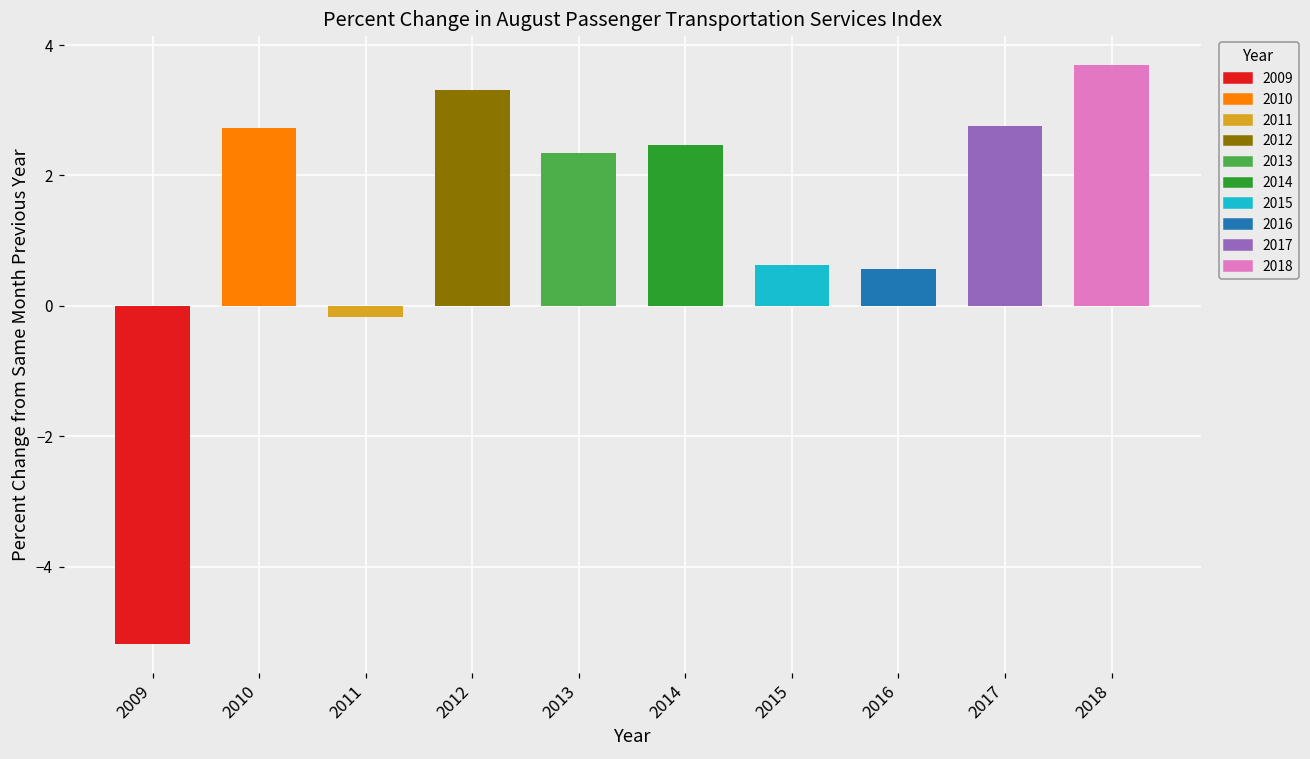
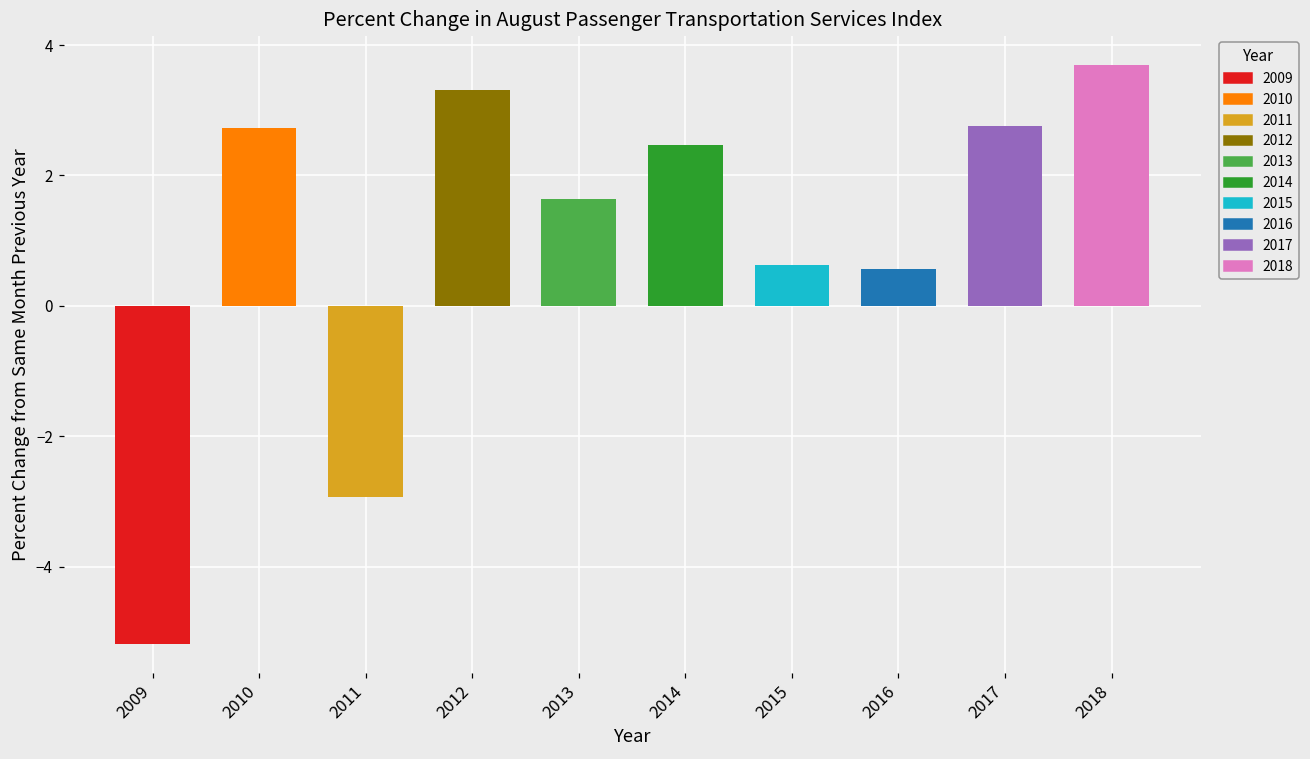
2011: -0.2 -> -2.9
2013: 2.3 -> 1.6
